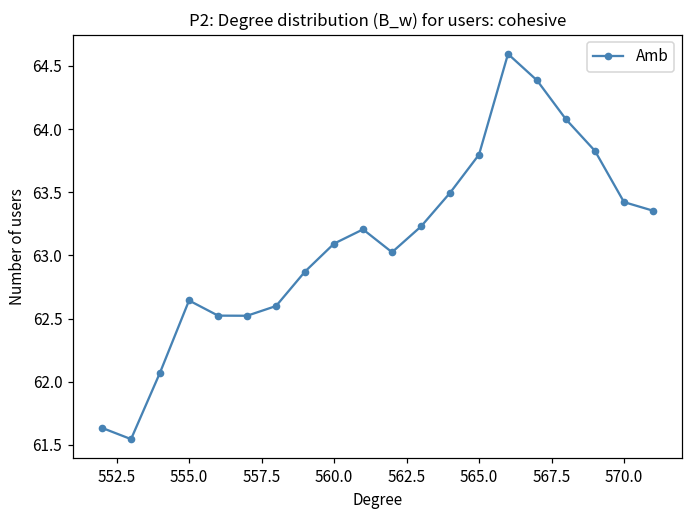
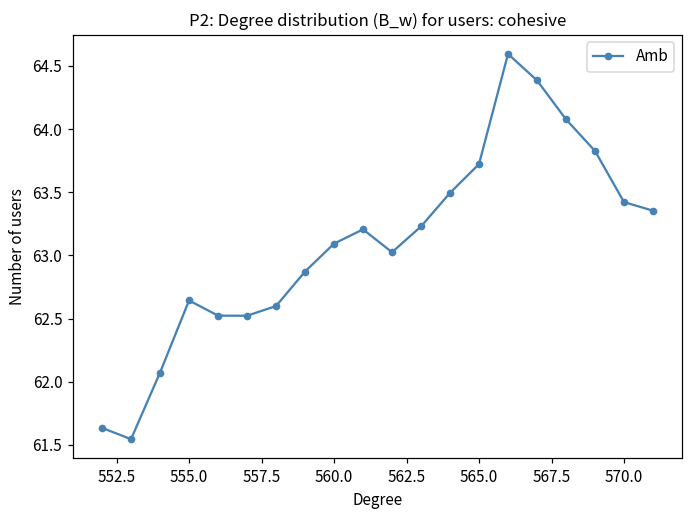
565.0: 63.80 -> 63.72
